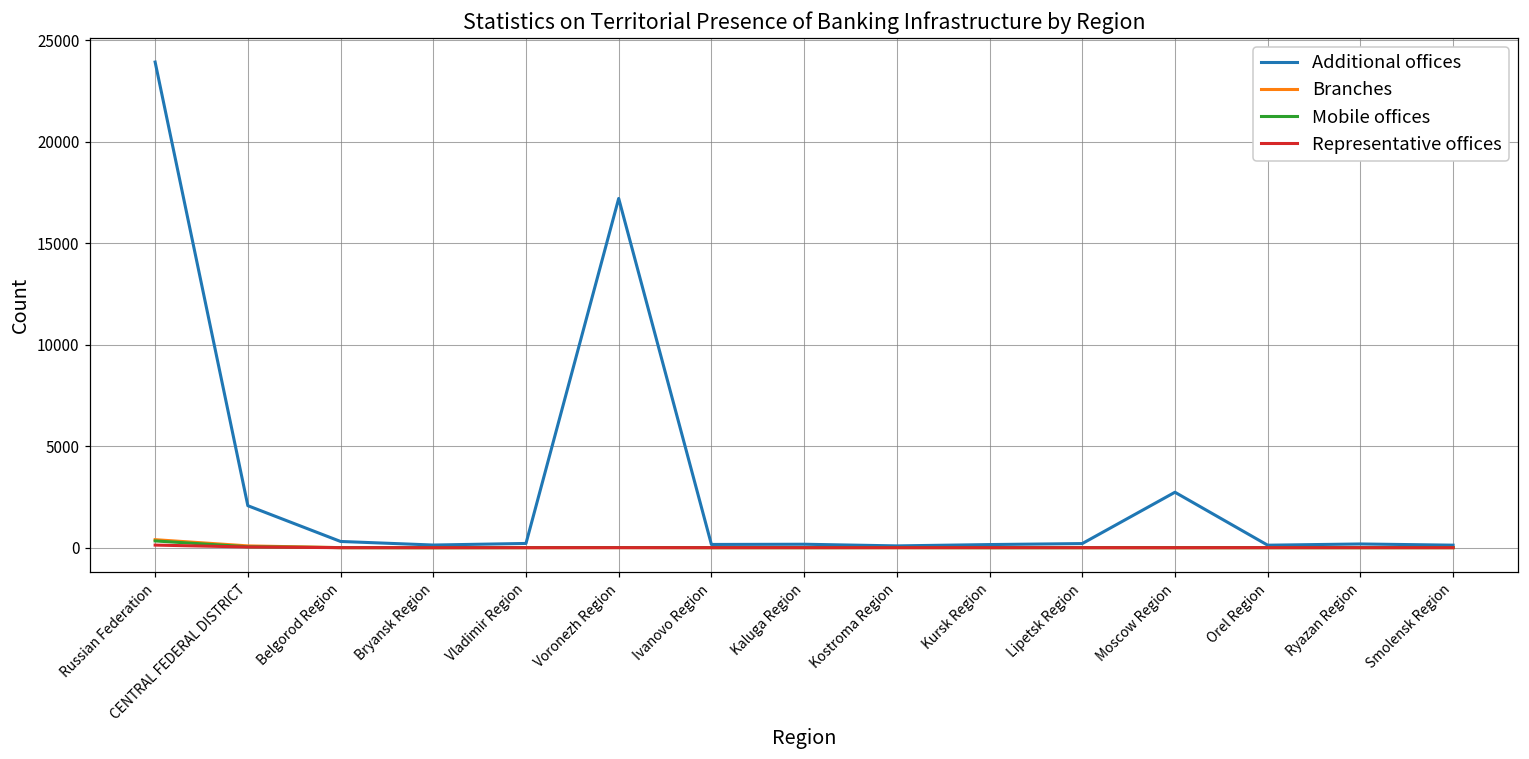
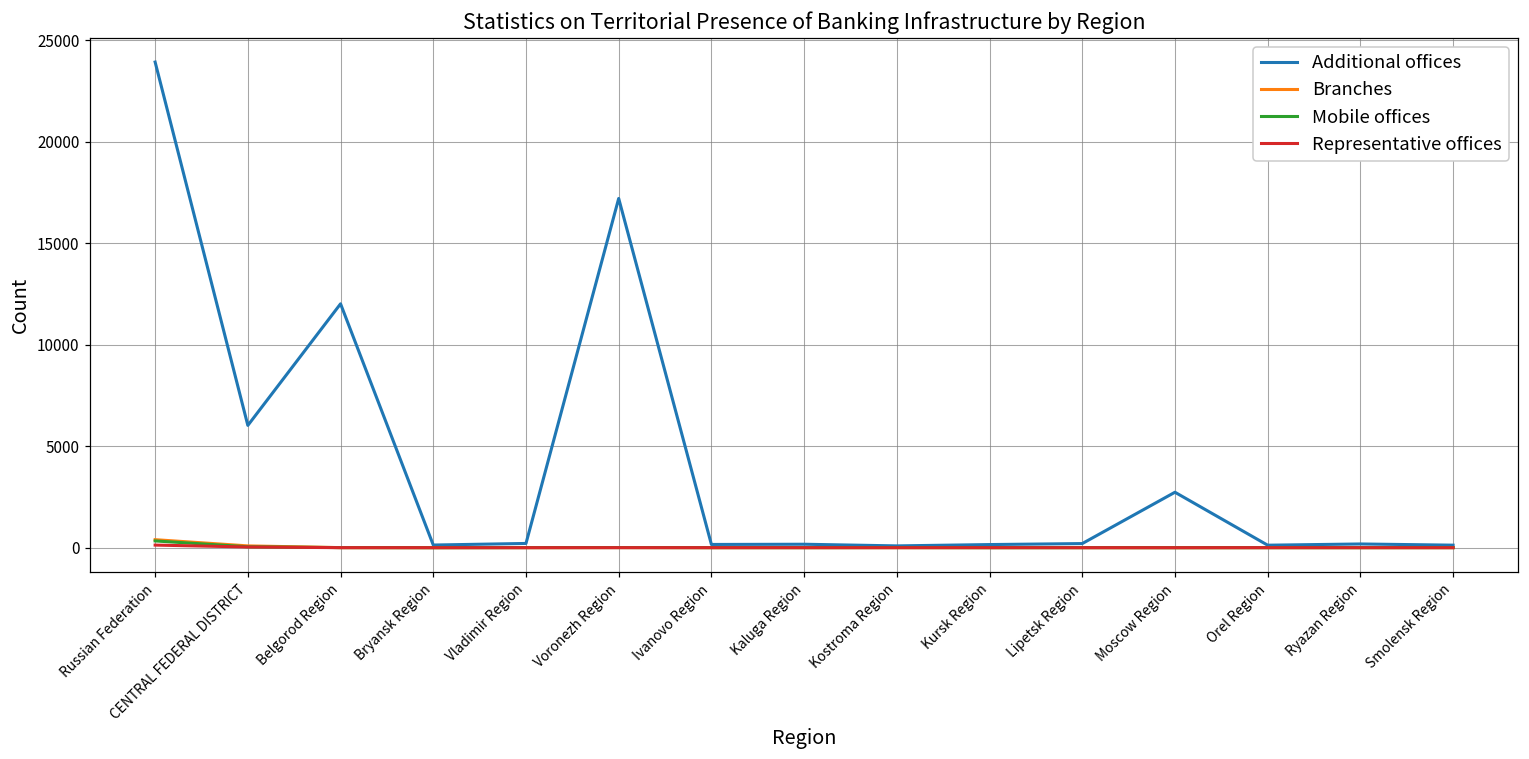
Additional offices, CENTRAL FEDERAL DISTRICT: 2100 -> 6000
Additional offices, Belgorod Region: 300 -> 12000
